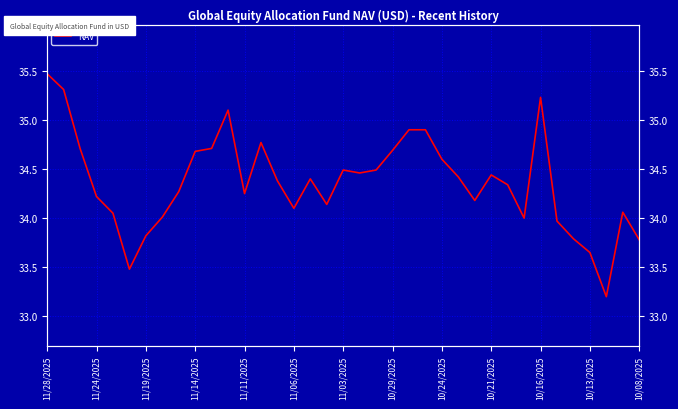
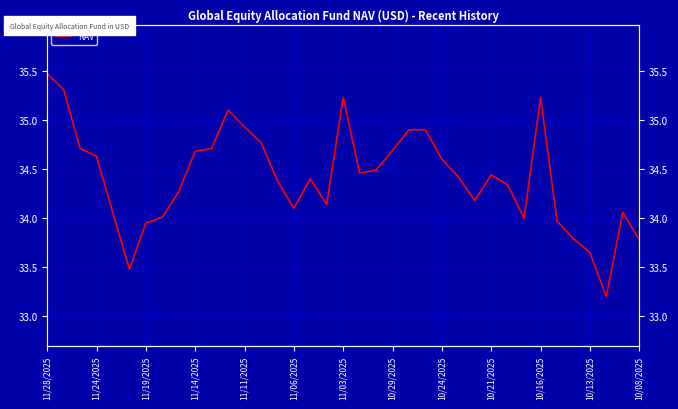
11/24/2025: 34.2 -> 34.6
11/19/2025: 33.8 -> 34.0
11/11/2025: 34.3 -> 34.9
11/03/2025: 34.5 -> 35.2
